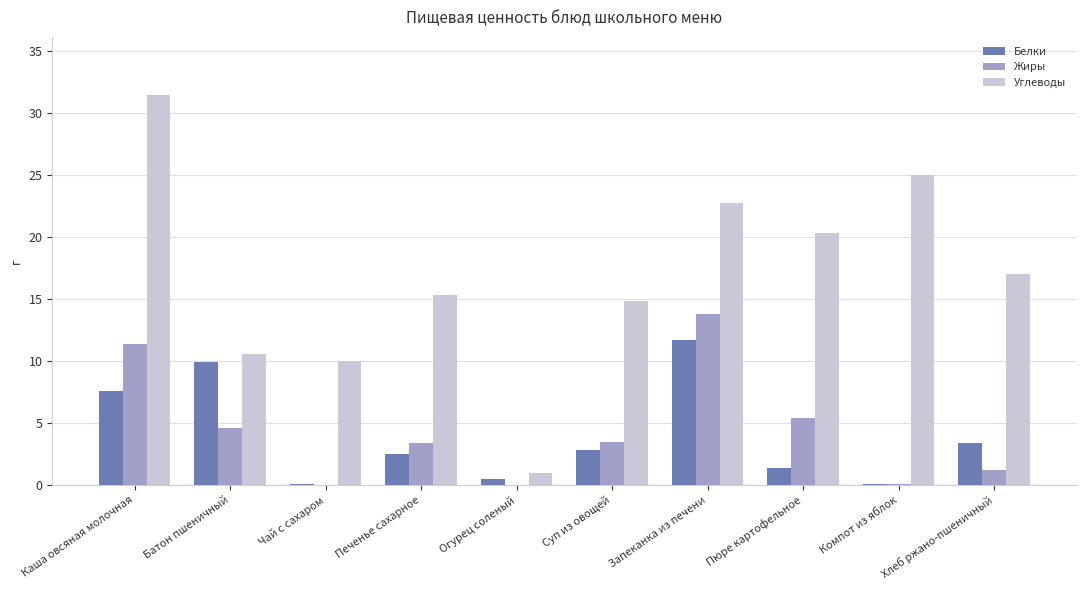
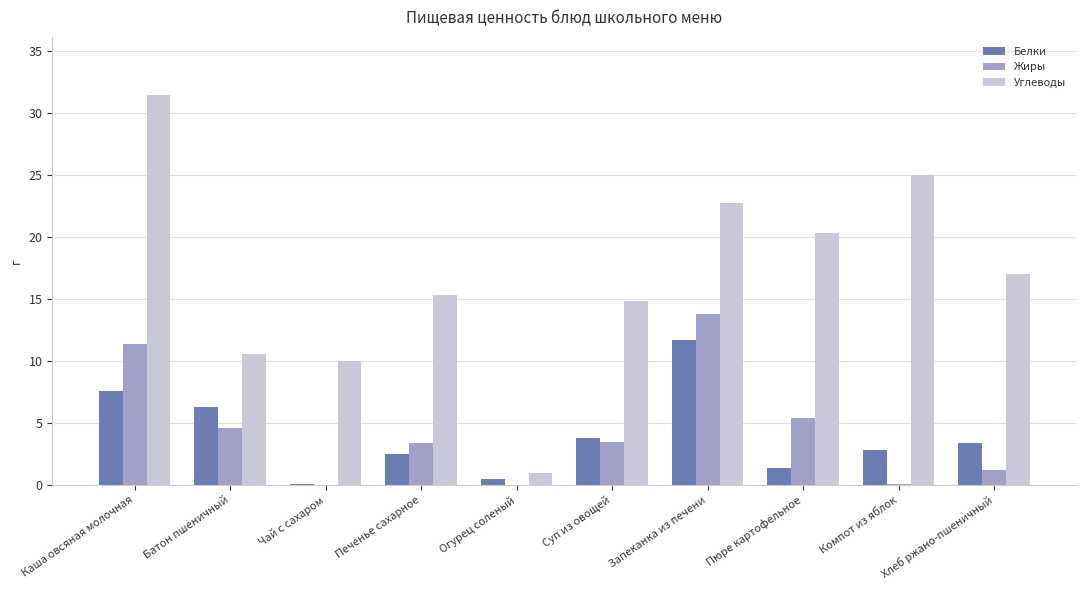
Белки, Батон пшеничный: 9.9 -> 6.3
Белки, Суп из овощей: 2.8 -> 3.8
Белки, Компот из яблок: 0.1 -> 2.8
